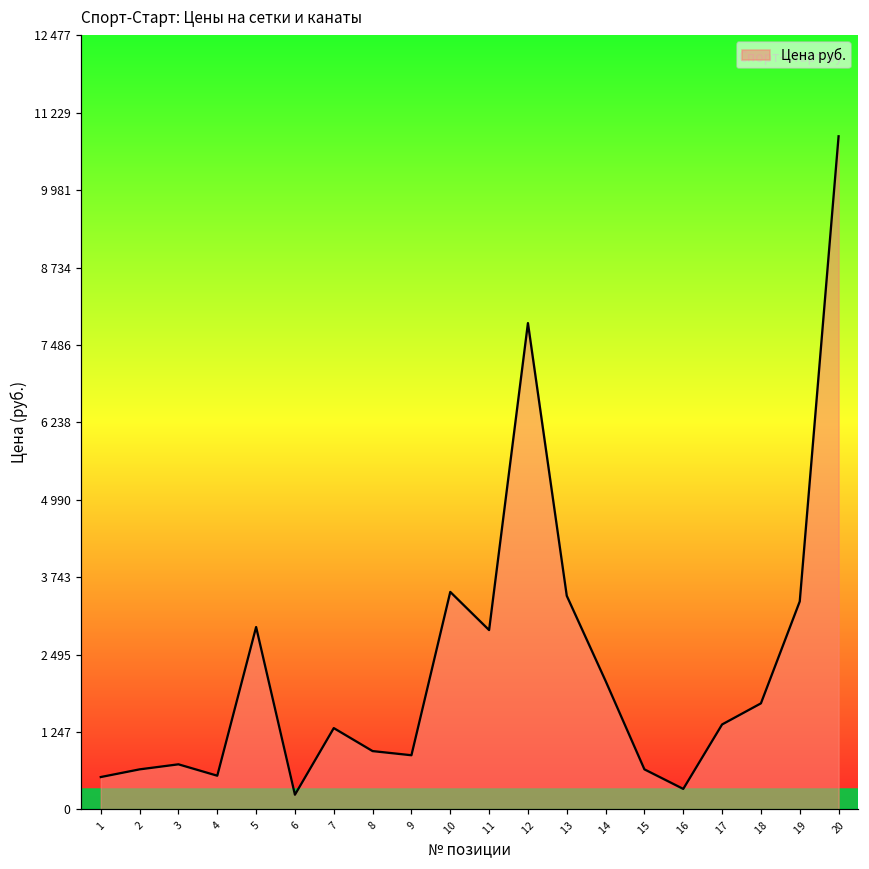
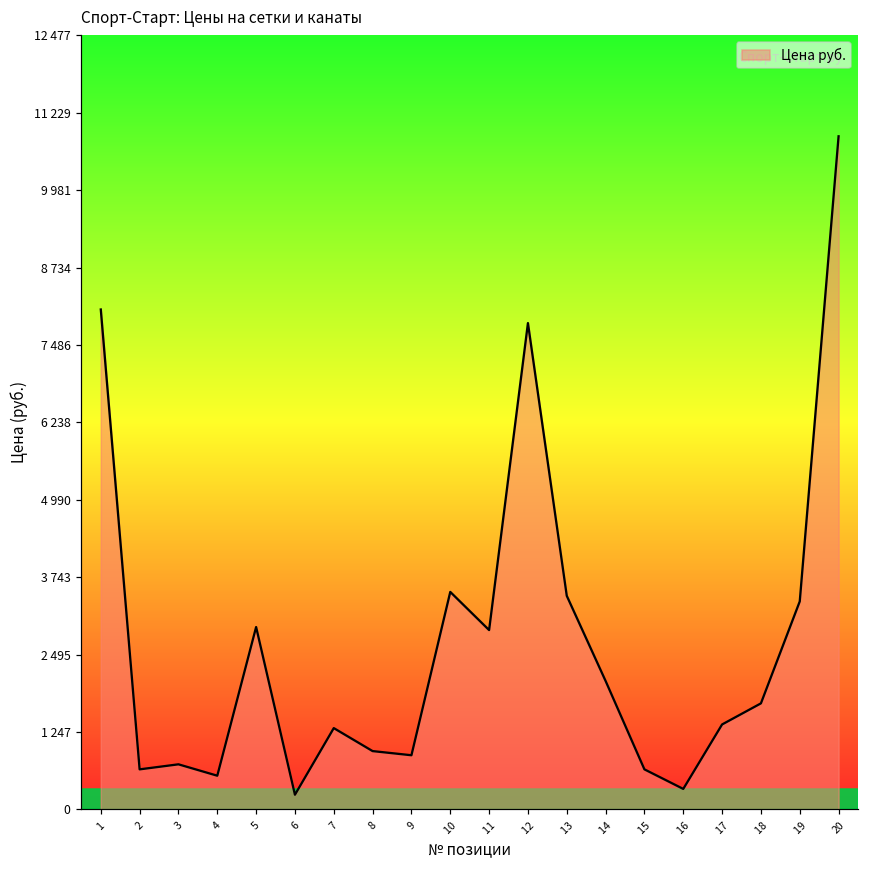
1: 500 -> 8100
